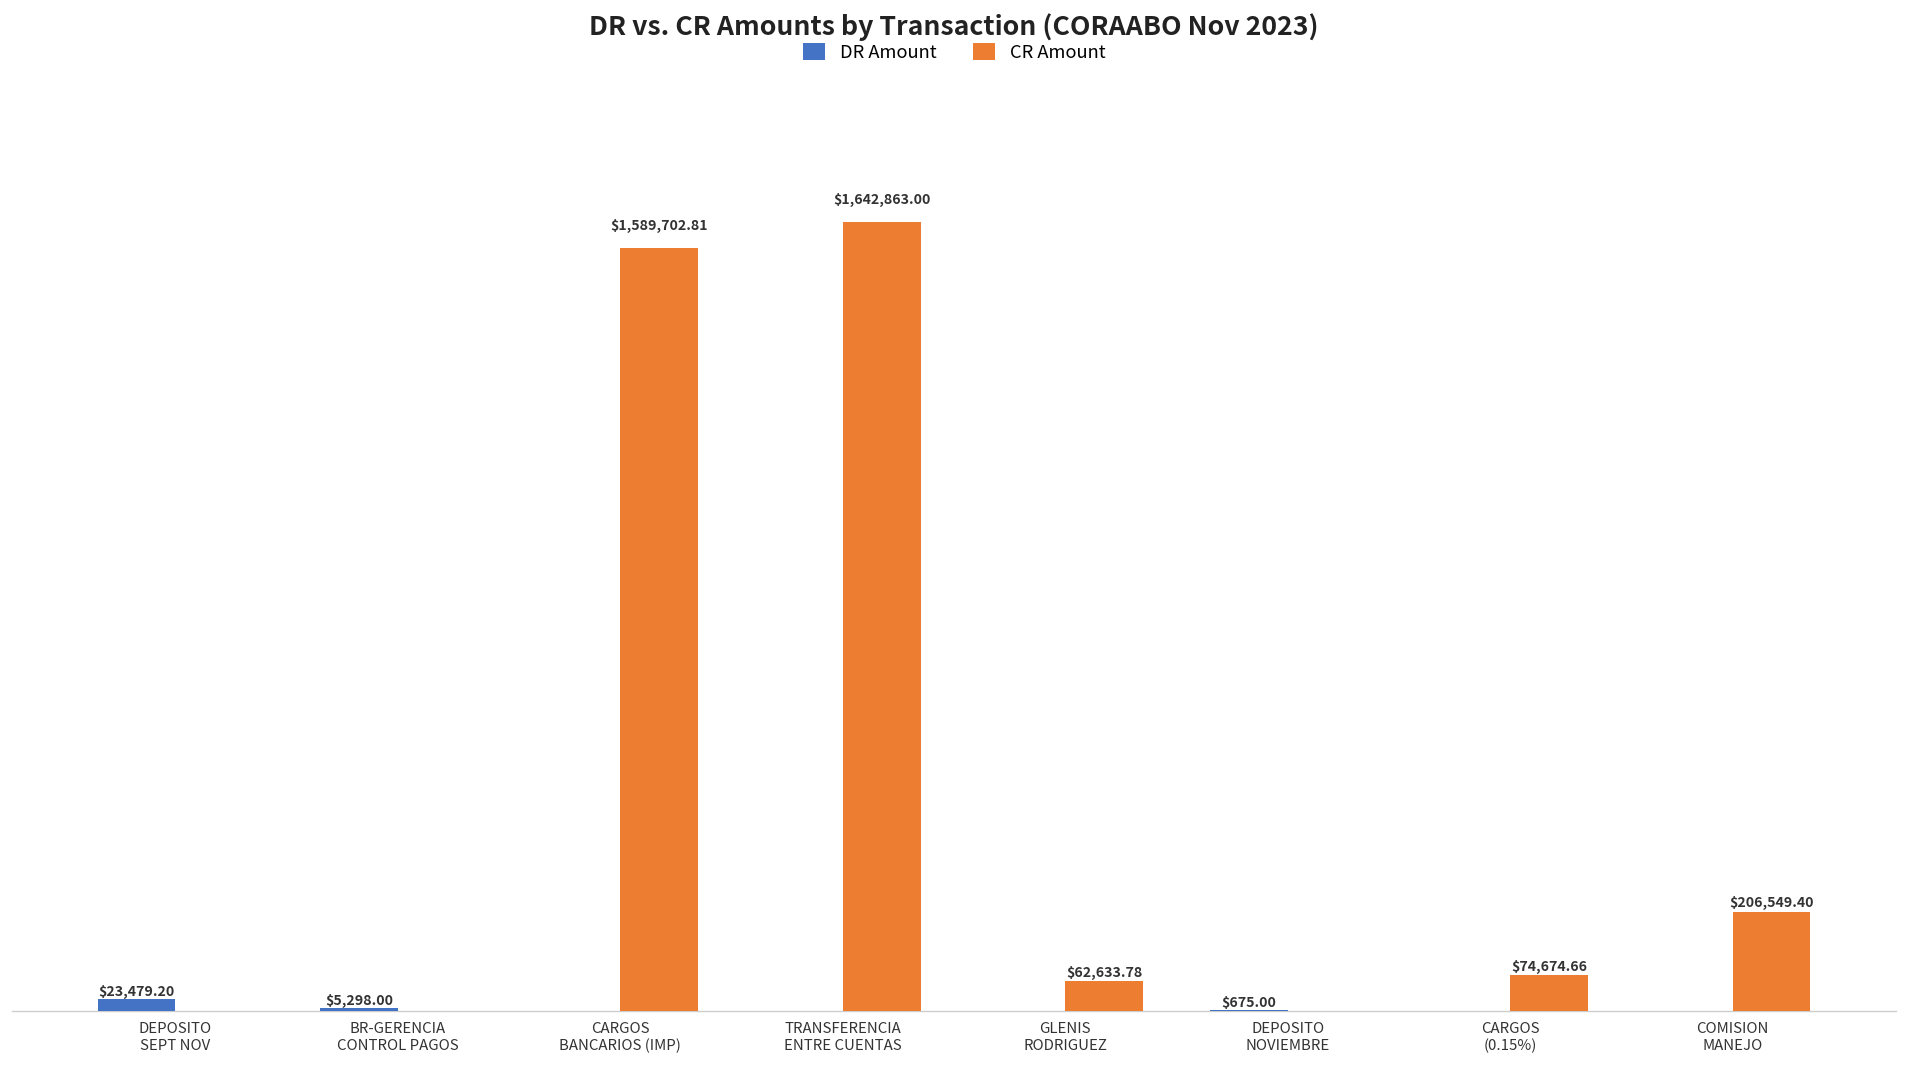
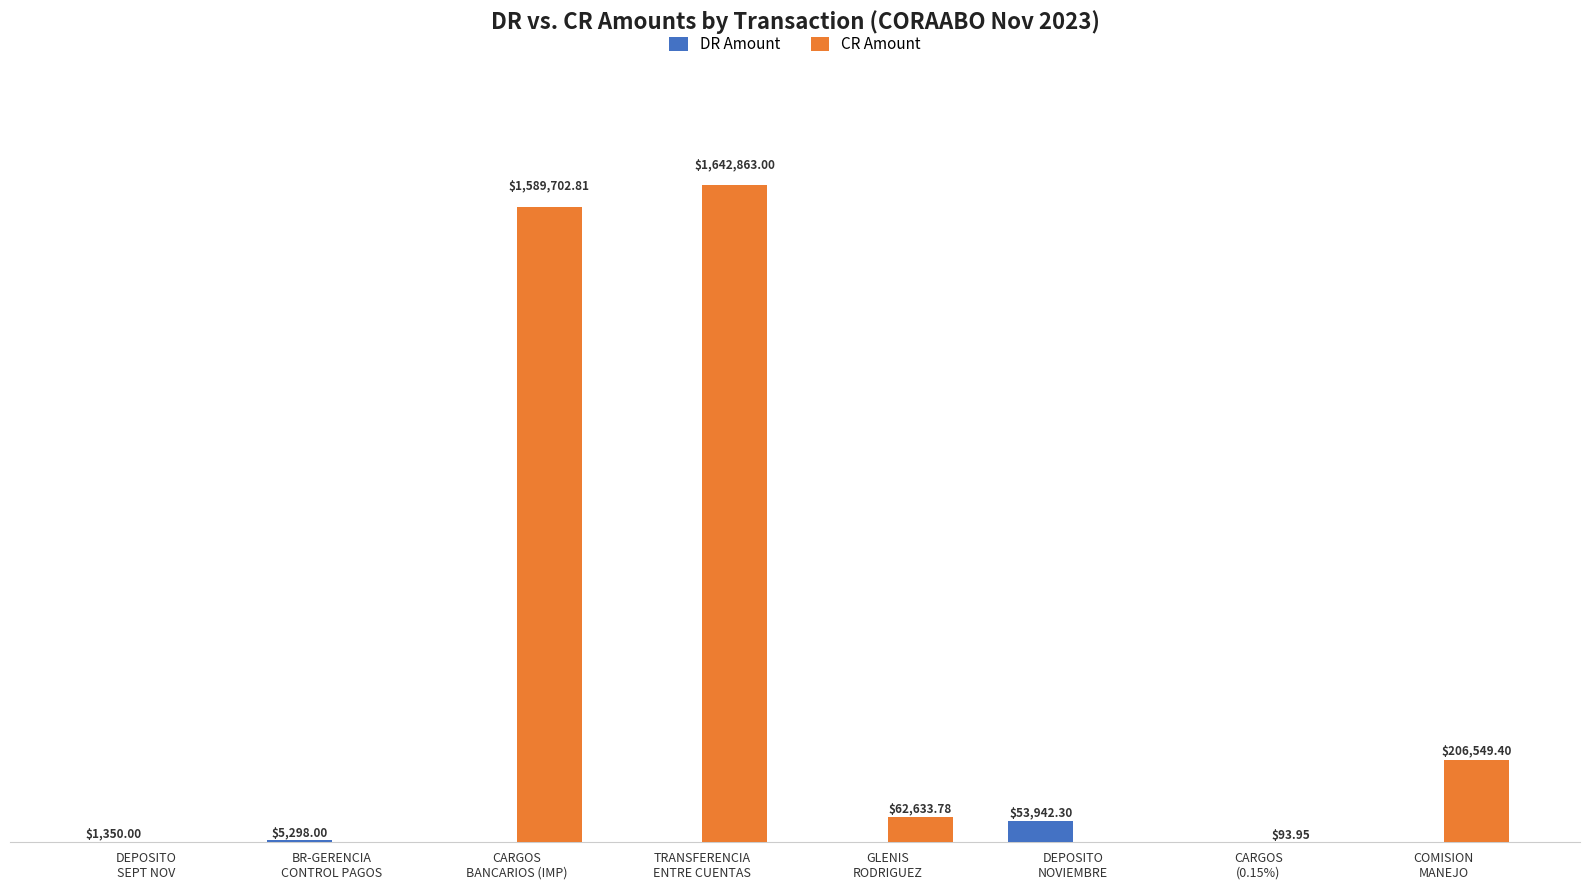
DR Amount, DEPOSITO SEPT NOV: $23,479.20 -> $1,350.00
DR Amount, DEPOSITO NOVIEMBRE: $675.00 -> $53,942.30
CR Amount, CARGOS (0.15%): $74,674.66 -> $93.95
